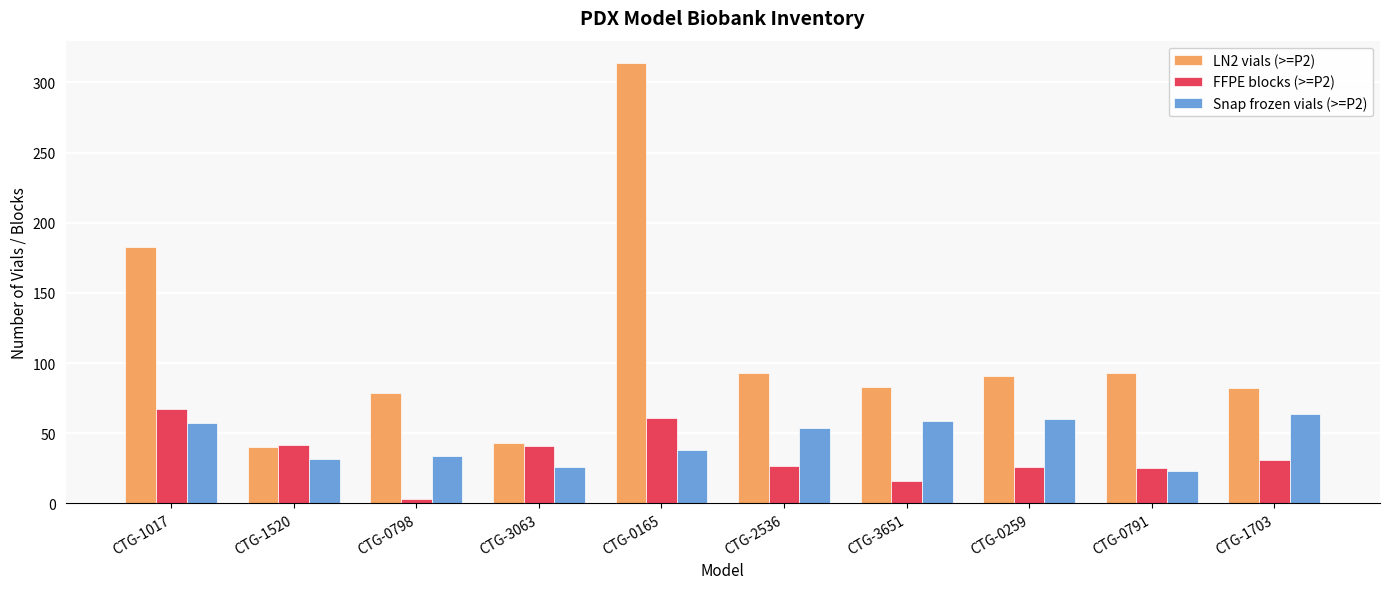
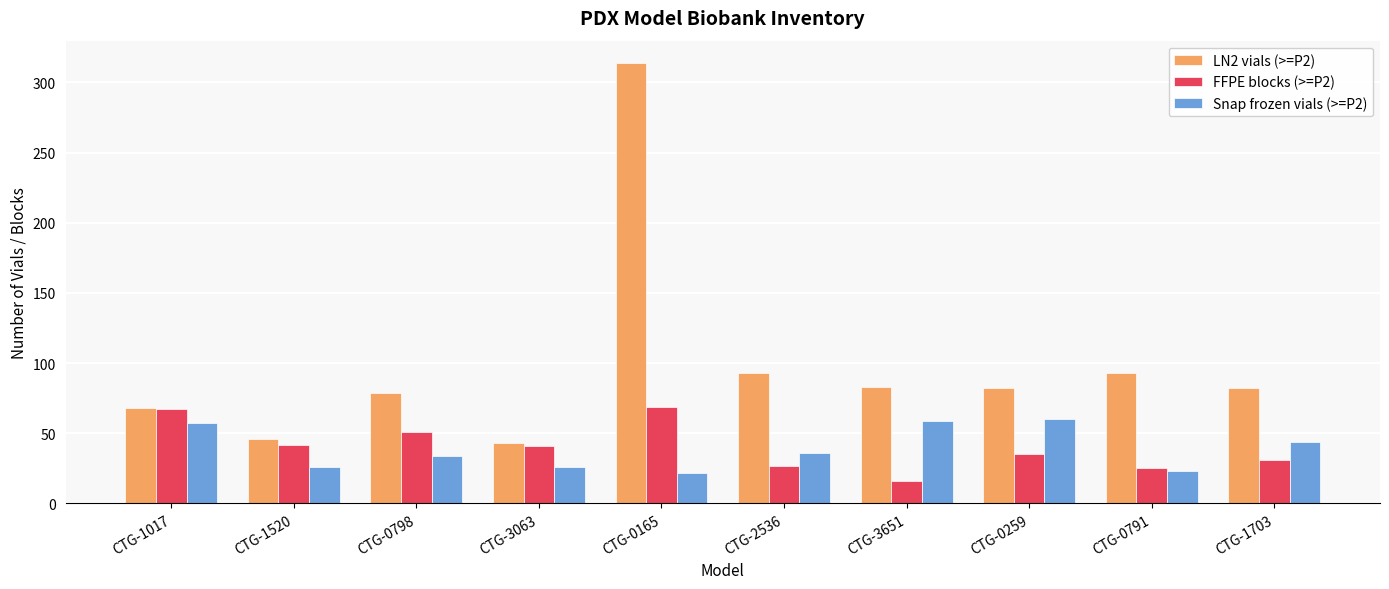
LN2 vials (>=P2), CTG-1017: 183 -> 68
LN2 vials (>=P2), CTG-1520: 40 -> 46
Snap frozen vials (>=P2), CTG-1520: 32 -> 26
FFPE blocks (>=P2), CTG-0798: 3 -> 51
FFPE blocks (>=P2), CTG-0165: 61 -> 69
Snap frozen vials (>=P2), CTG-0165: 38 -> 22
Snap frozen vials (>=P2), CTG-2536: 54 -> 36
LN2 vials (>=P2), CTG-0259: 91 -> 82
FFPE blocks (>=P2), CTG-0259: 26 -> 35
Snap frozen vials (>=P2), CTG-1703: 64 -> 44
